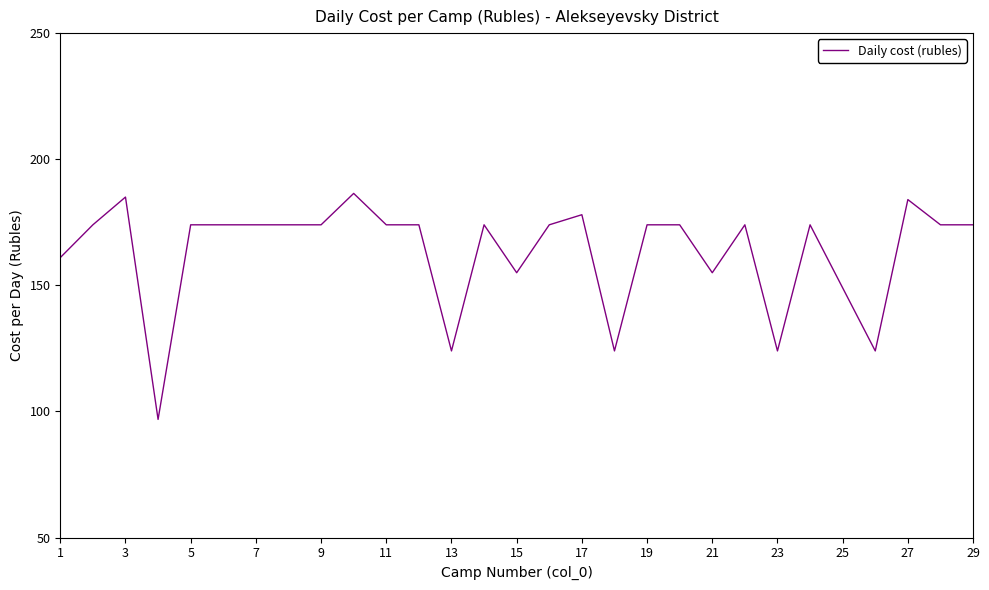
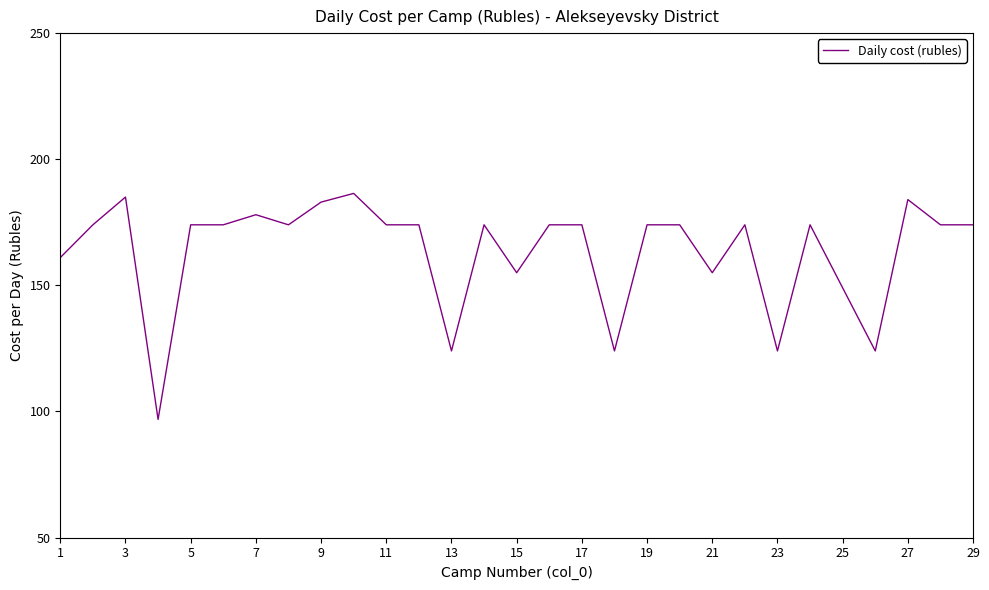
7: 174 -> 178
9: 174 -> 183
17: 178 -> 174
